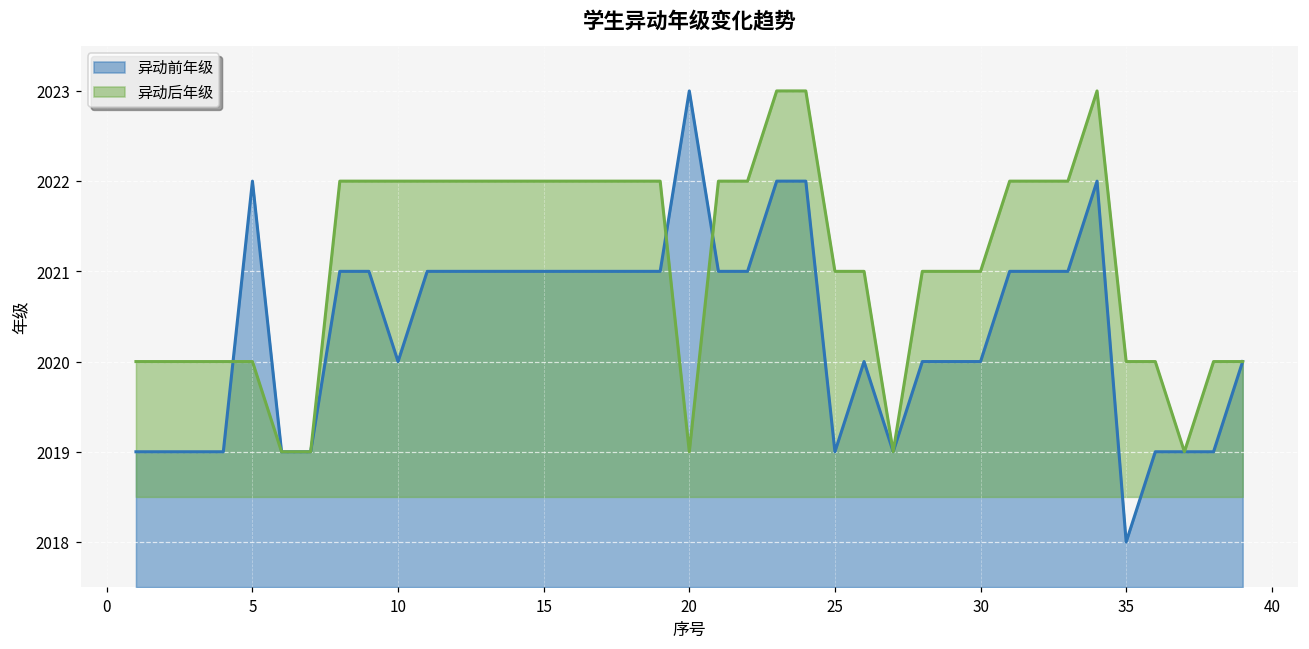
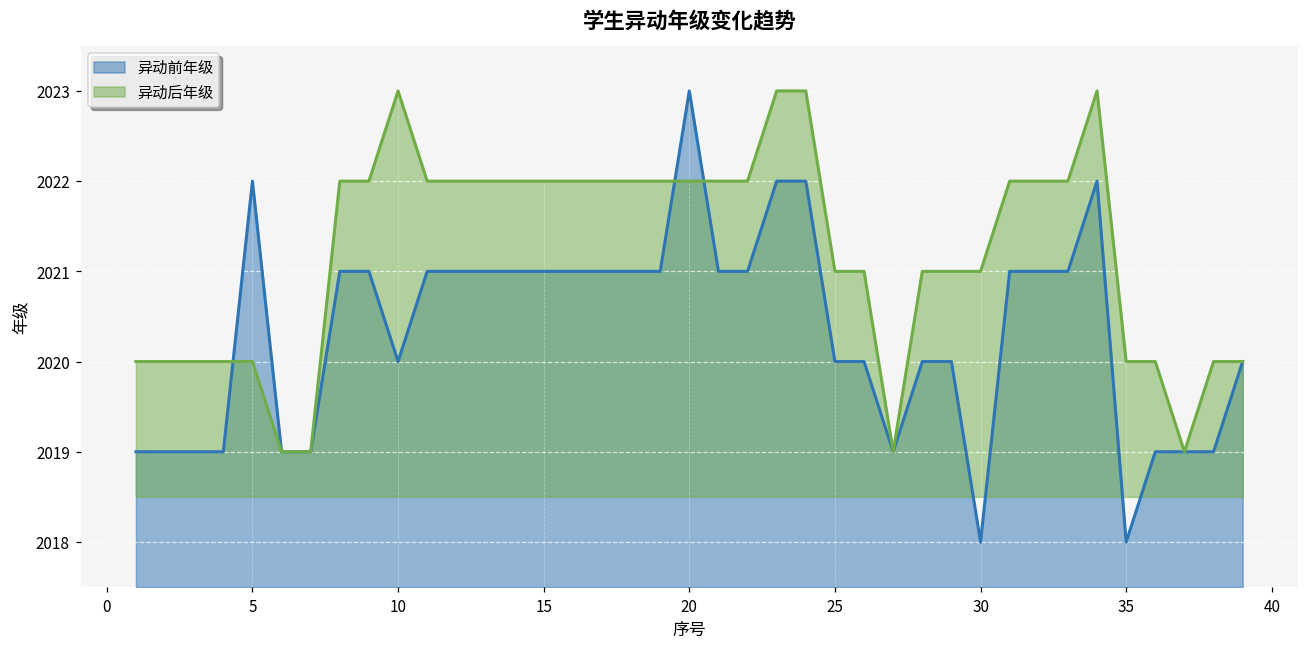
异动后年级, 10: 2022 -> 2023
异动后年级, 20: 2019 -> 2022
异动前年级, 25: 2019 -> 2020
异动前年级, 30: 2020 -> 2018
